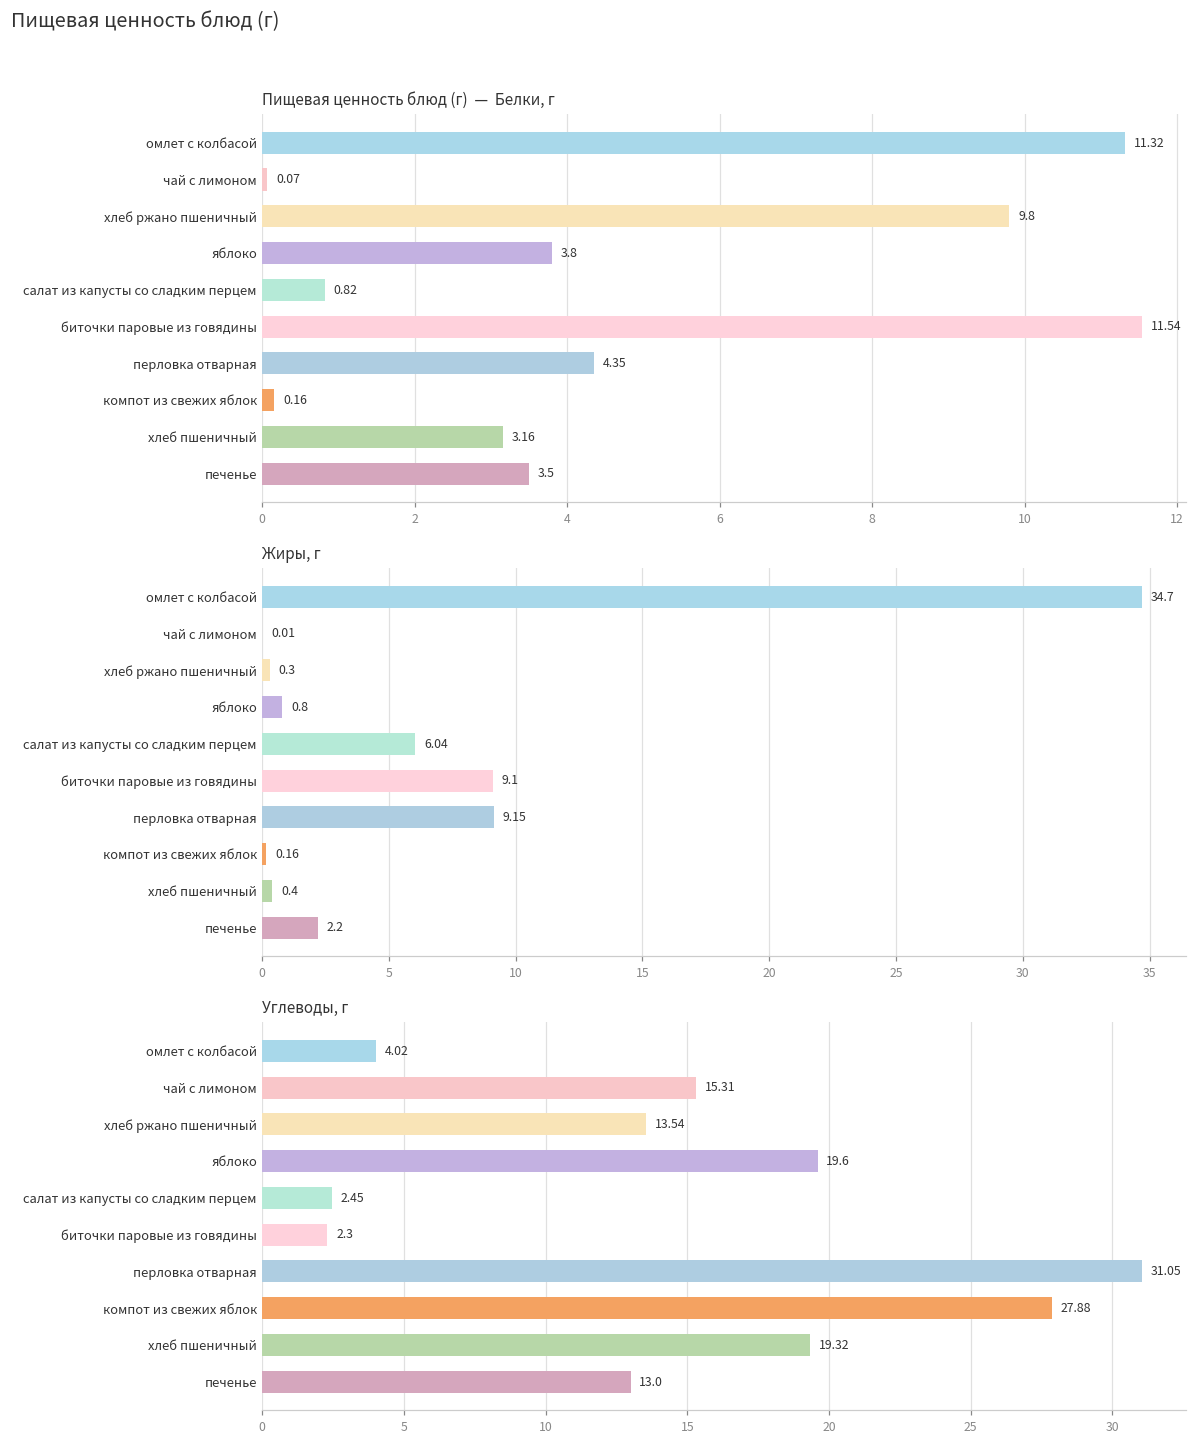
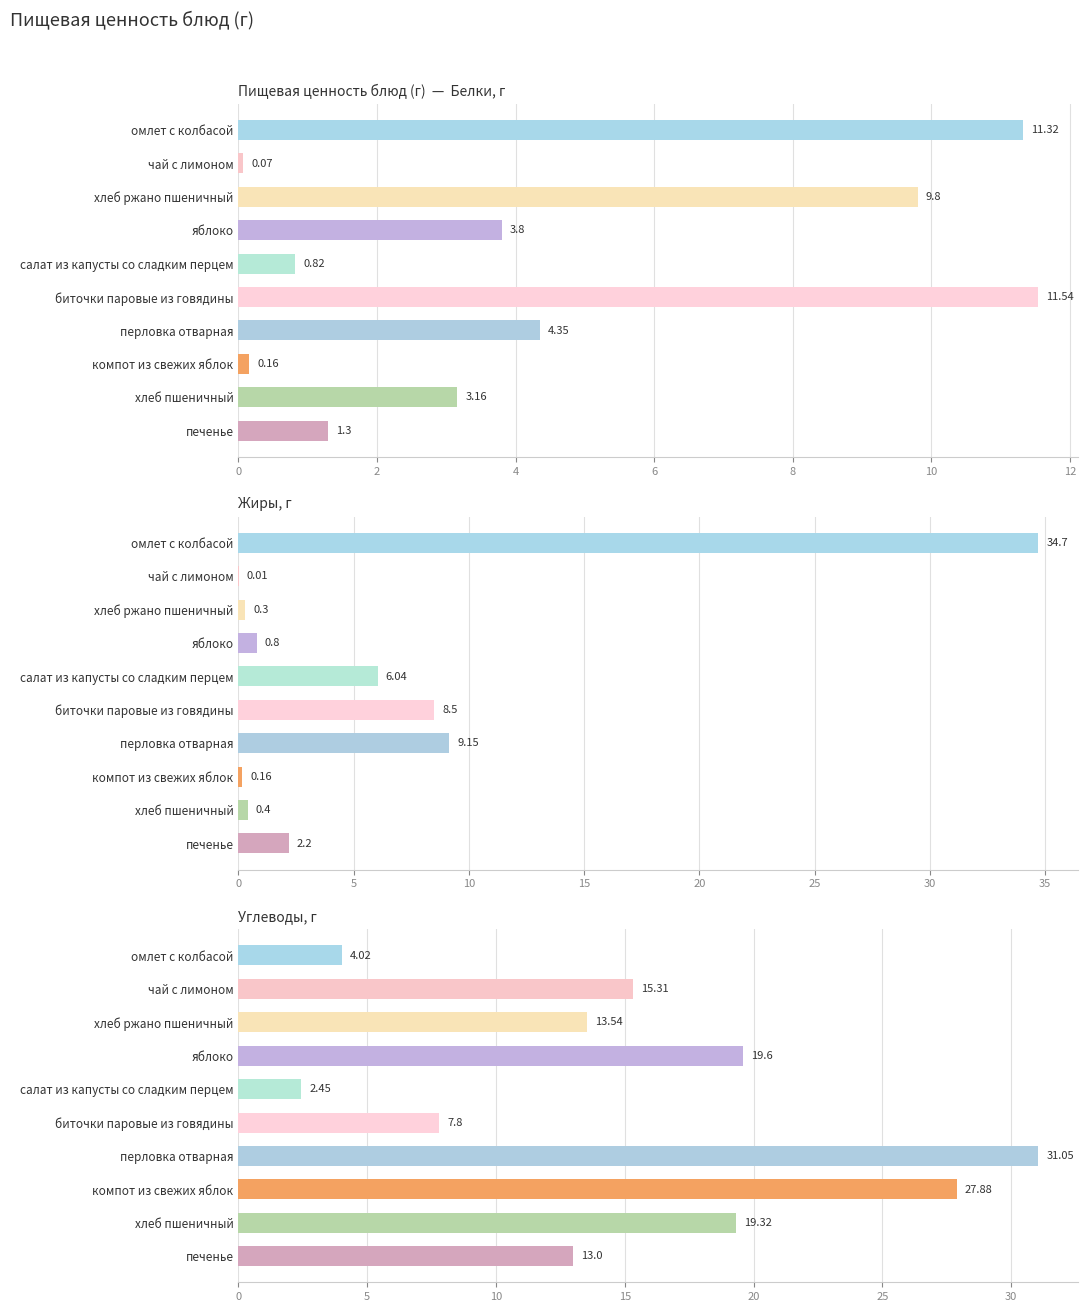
Пищевая ценность блюд (г) — Белки, г, печенье: 3.5 -> 1.3
Жиры, г, биточки паровые из говядины: 9.1 -> 8.5
Углеводы, г, биточки паровые из говядины: 2.3 -> 7.8
